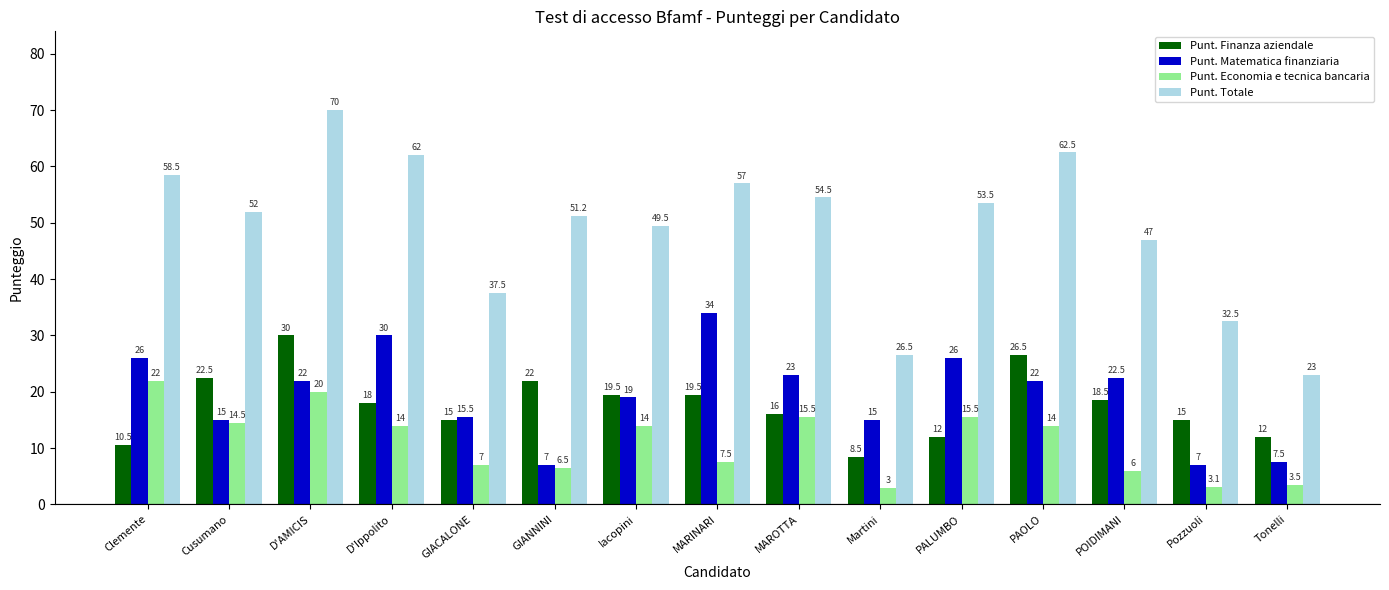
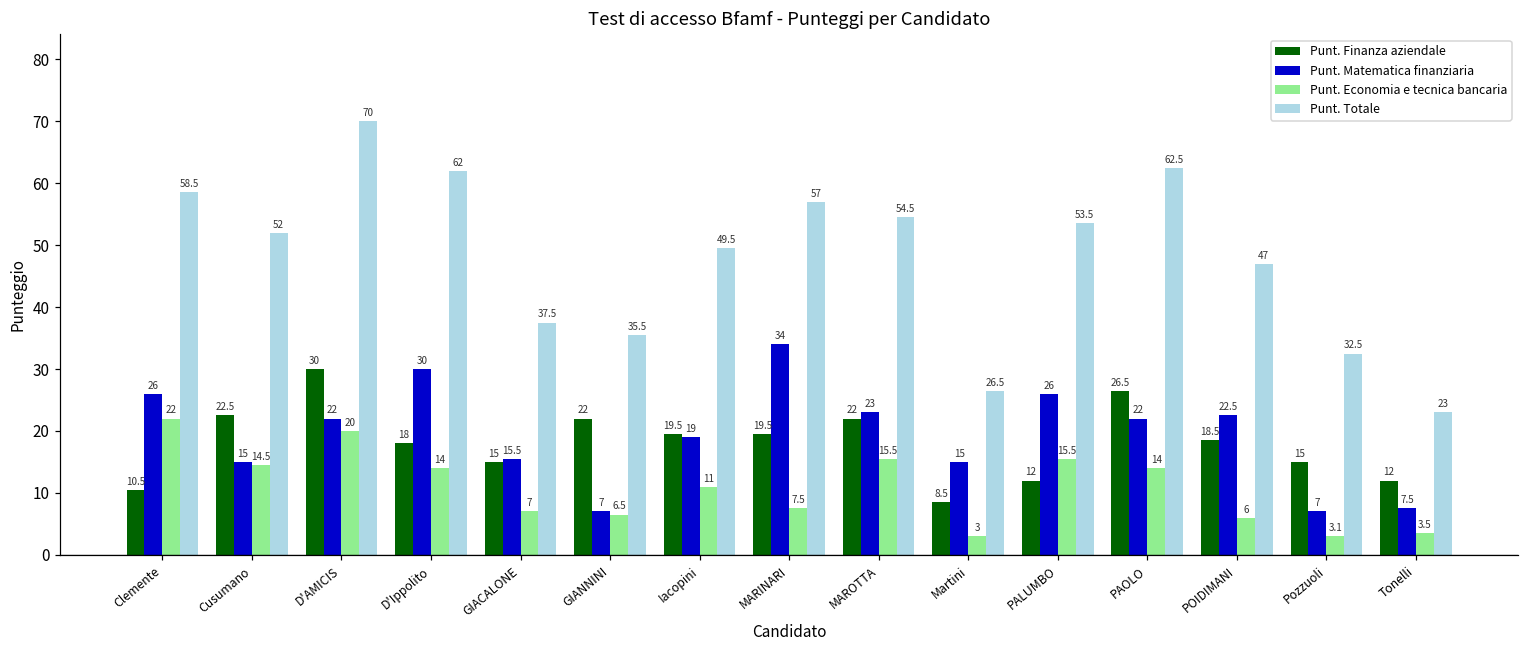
Punt. Totale, GIANNINI: 51.2 -> 35.5
Punt. Economia e tecnica bancaria, Iacopini: 14 -> 11
Punt. Finanza aziendale, MAROTTA: 16 -> 22
